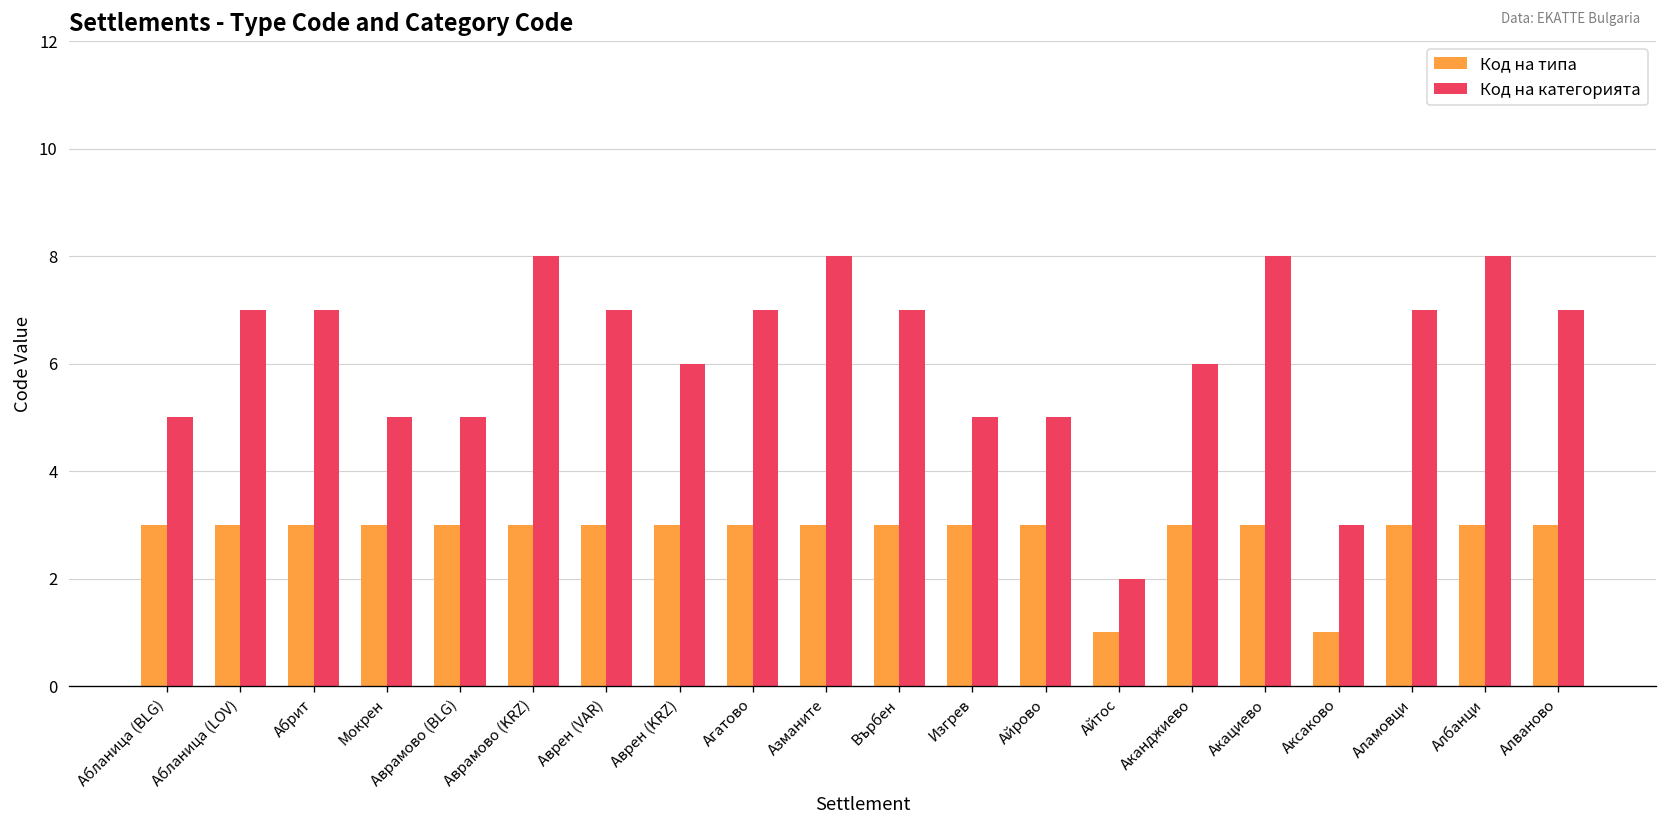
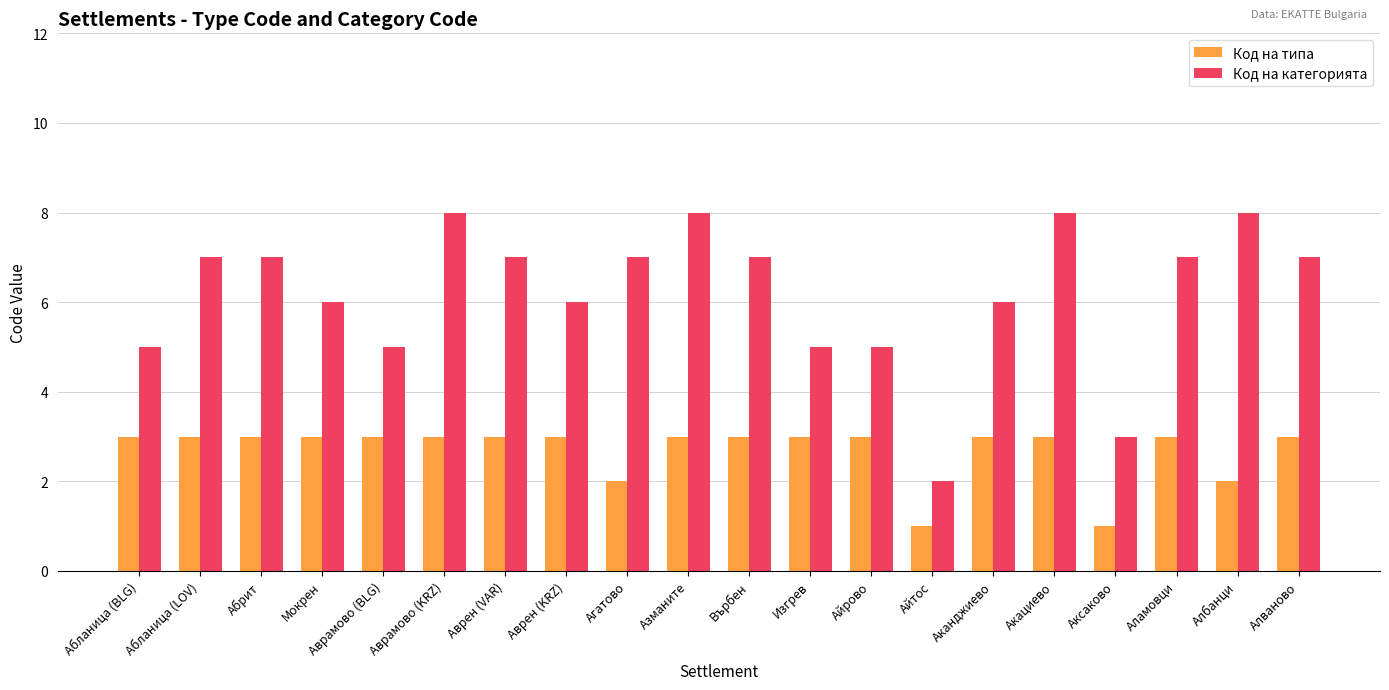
Код на категорията, Мокрен: 5 -> 6
Код на типа, Агатово: 3 -> 2
Код на типа, Албанци: 3 -> 2
